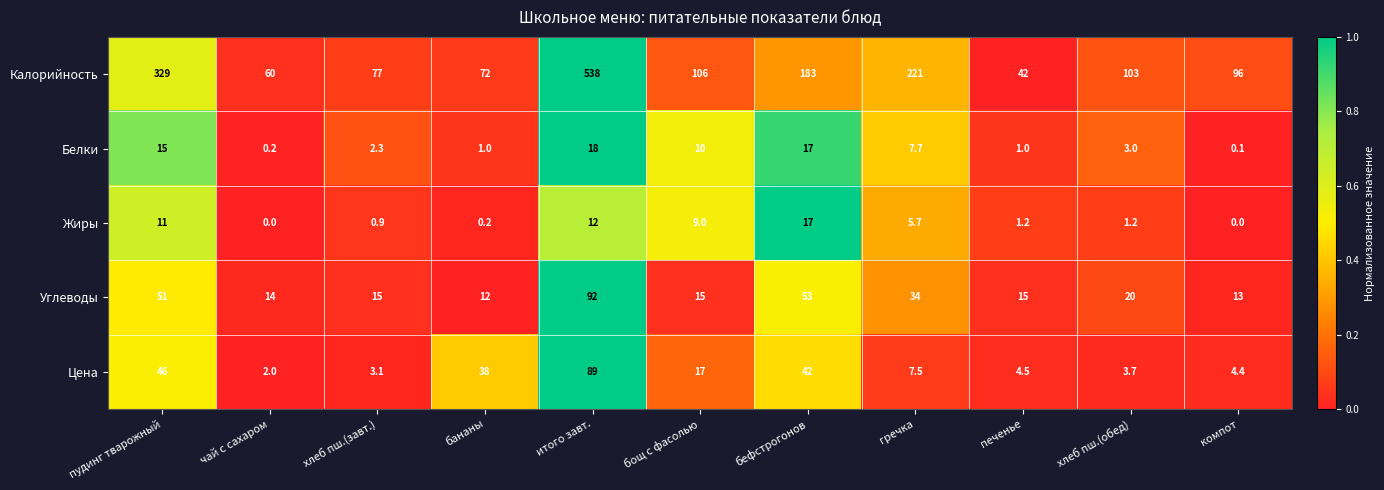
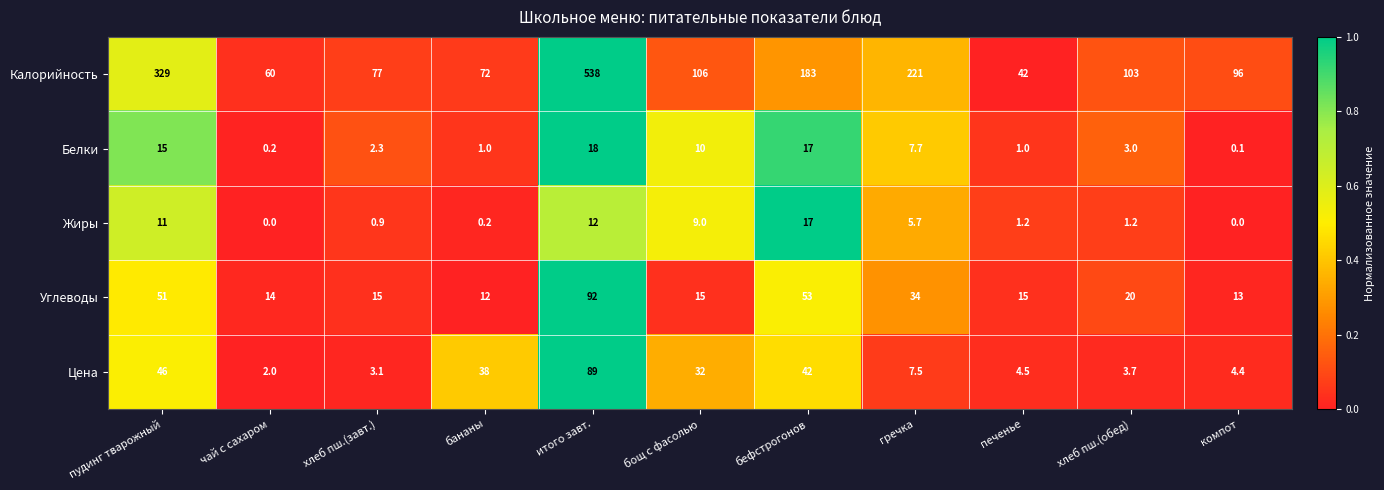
Цена, бощ с фасолью: 17 -> 32
